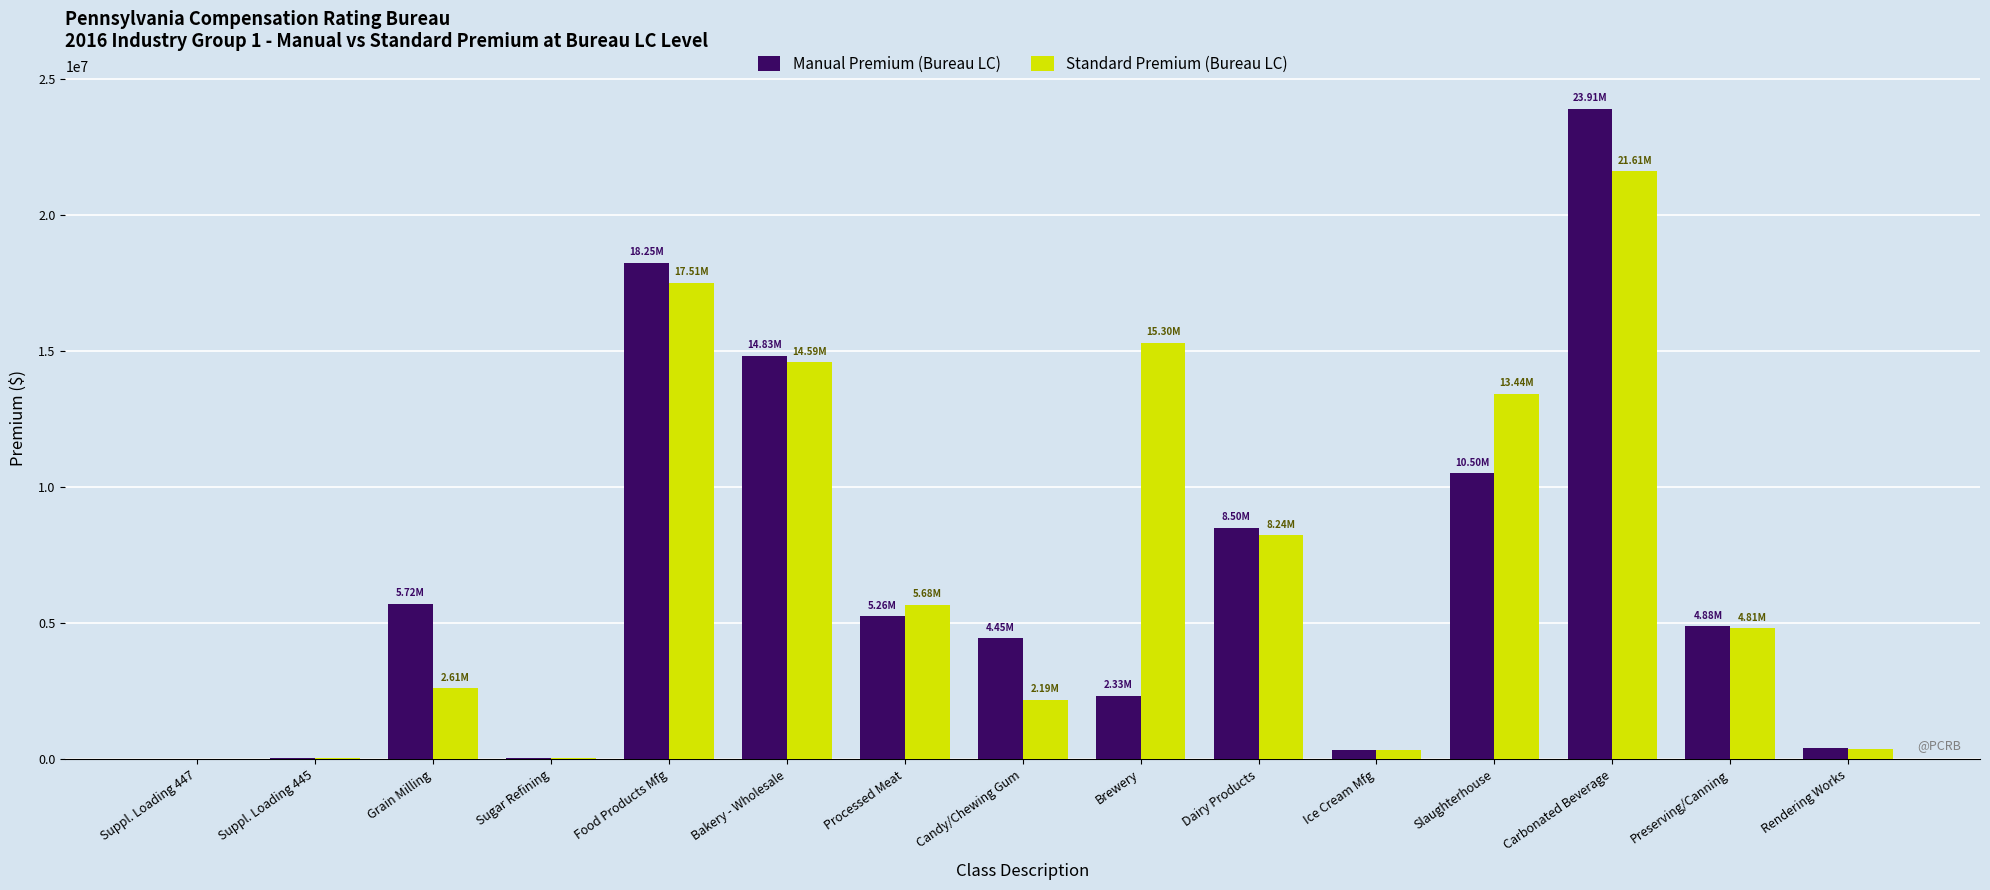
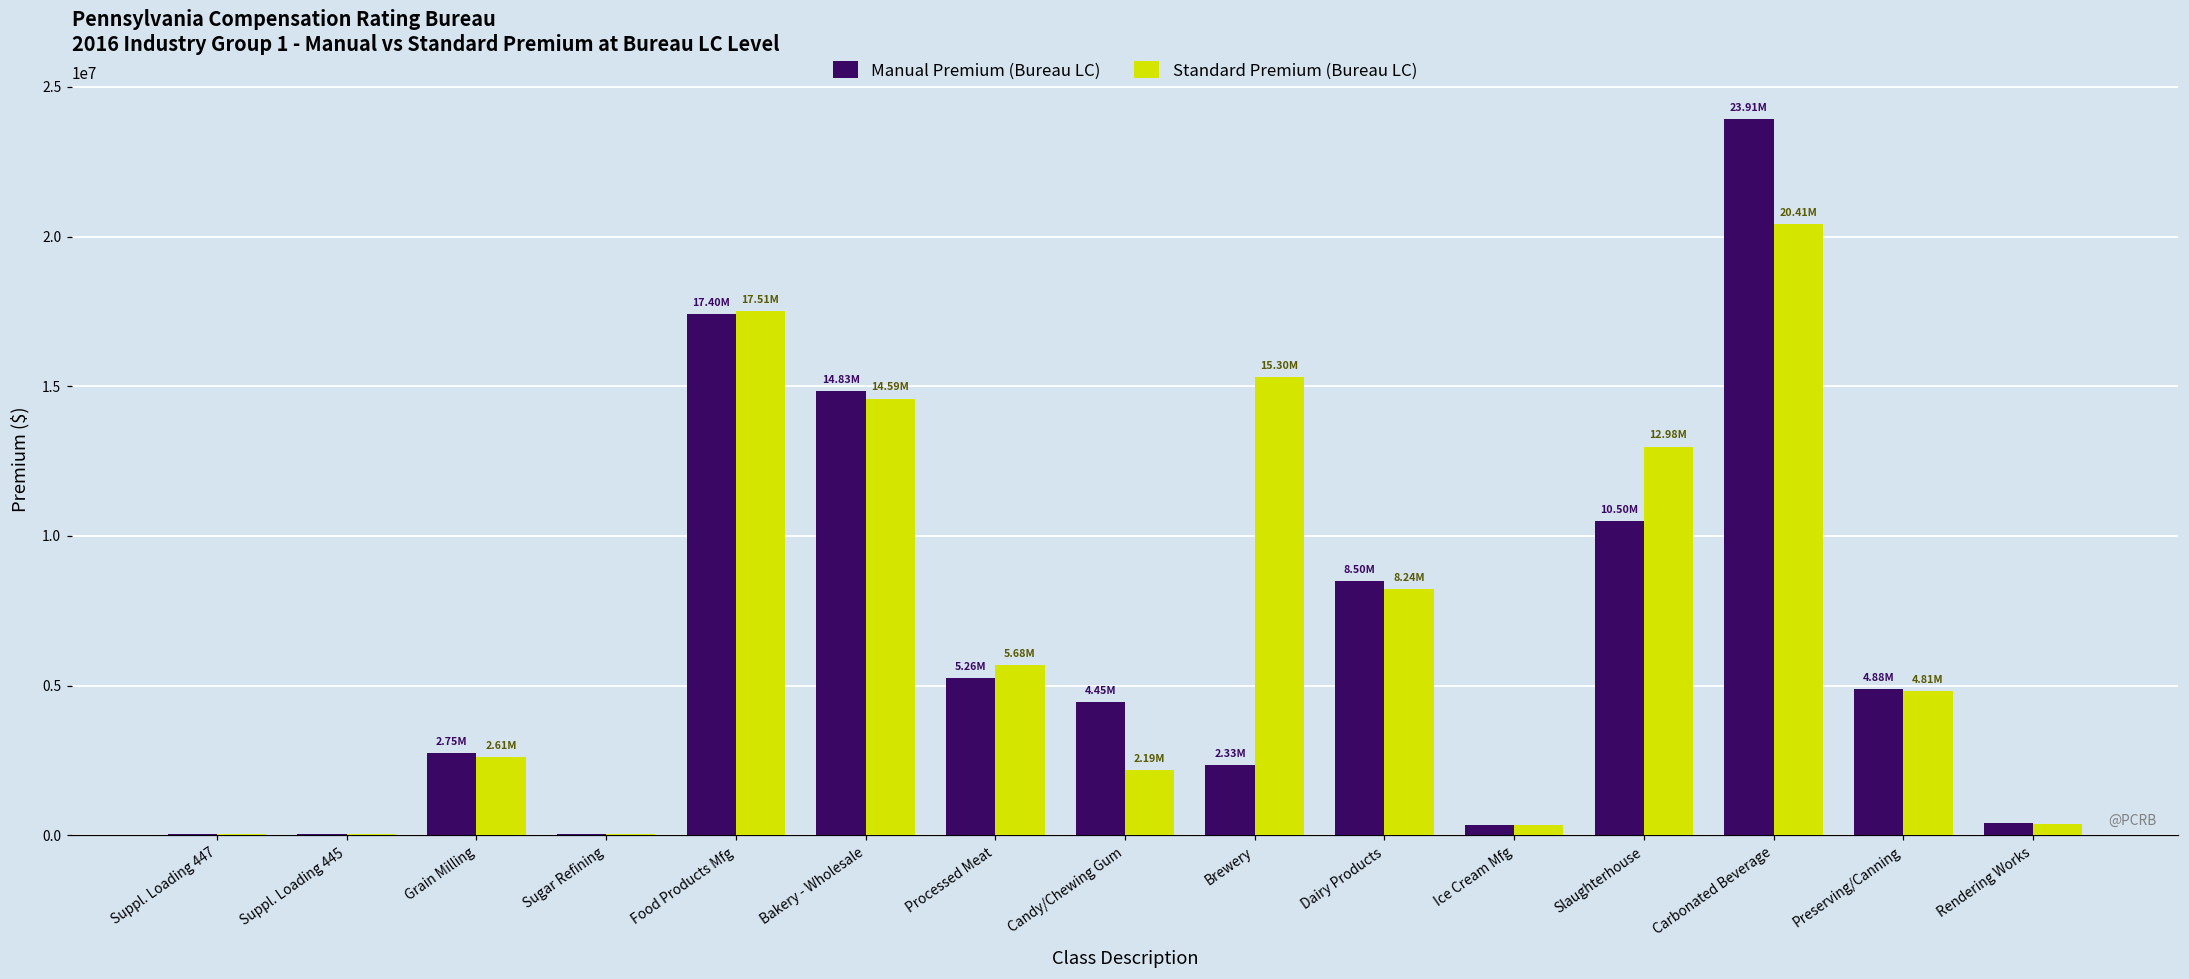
Manual Premium (Bureau LC), Grain Milling: 5.72M -> 2.75M
Manual Premium (Bureau LC), Food Products Mfg: 18.25M -> 17.40M
Standard Premium (Bureau LC), Slaughterhouse: 13.44M -> 12.98M
Standard Premium (Bureau LC), Carbonated Beverage: 21.61M -> 20.41M
